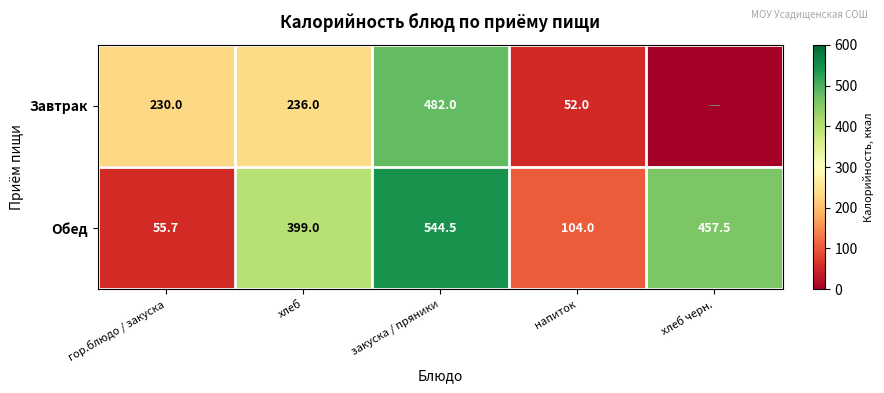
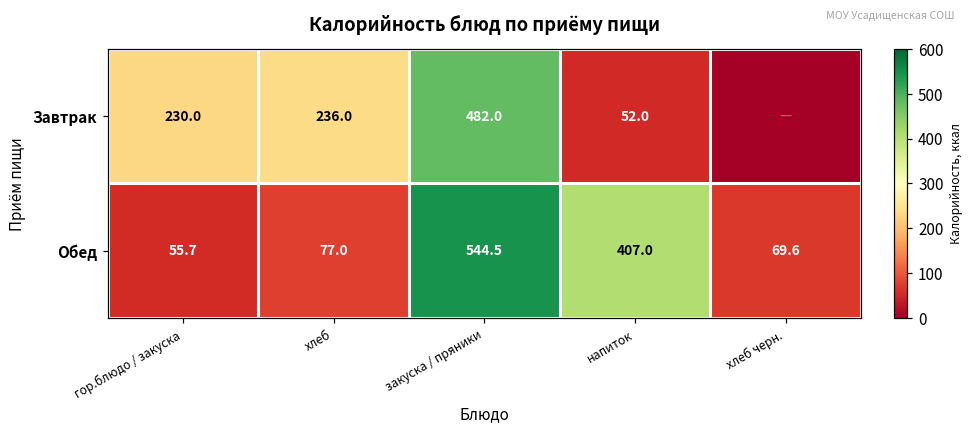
Обед, хлеб: 399.0 -> 77.0
Обед, напиток: 104.0 -> 407.0
Обед, хлеб черн.: 457.5 -> 69.6
